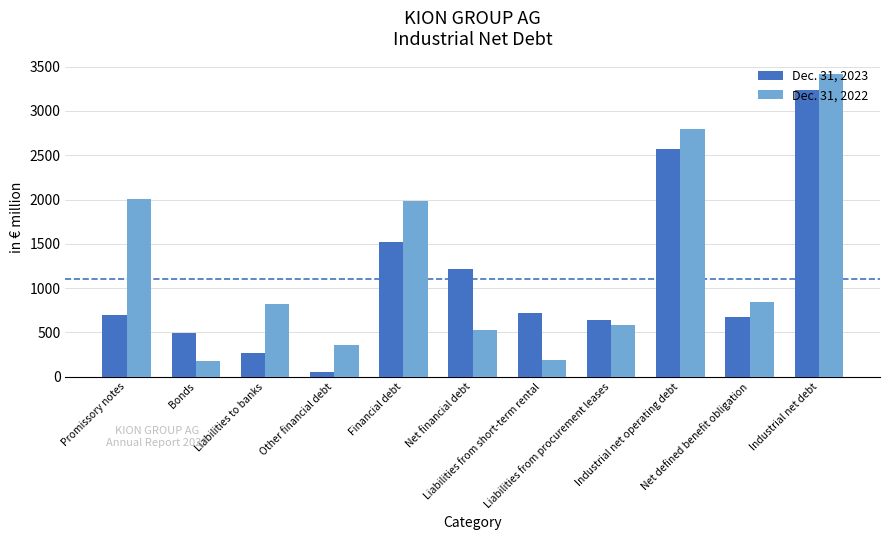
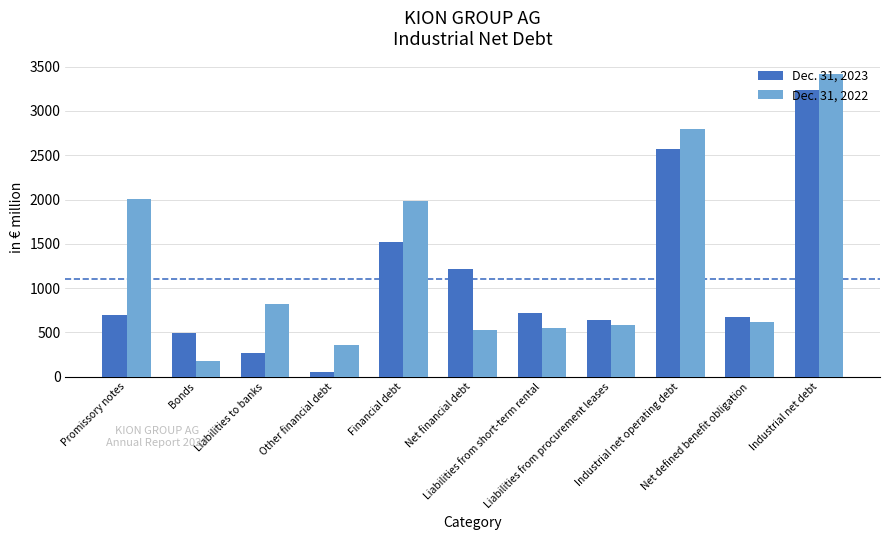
Dec. 31, 2022, Liabilities from short-term rental: 200 -> 500
Dec. 31, 2022, Net defined benefit obligation: 800 -> 600
